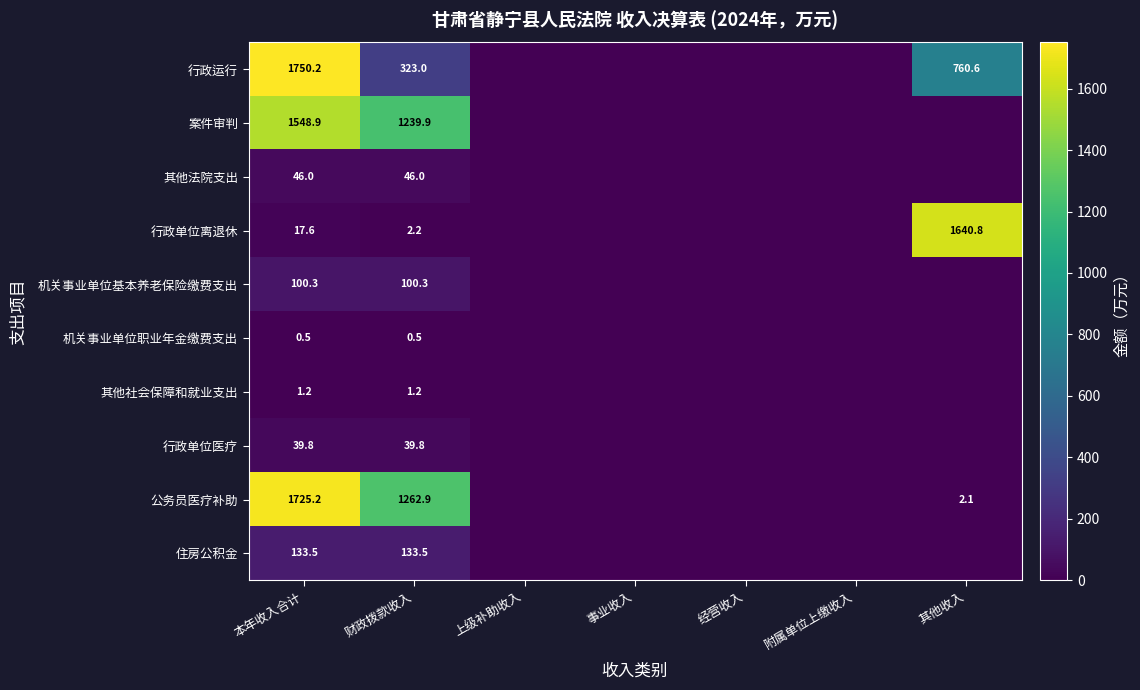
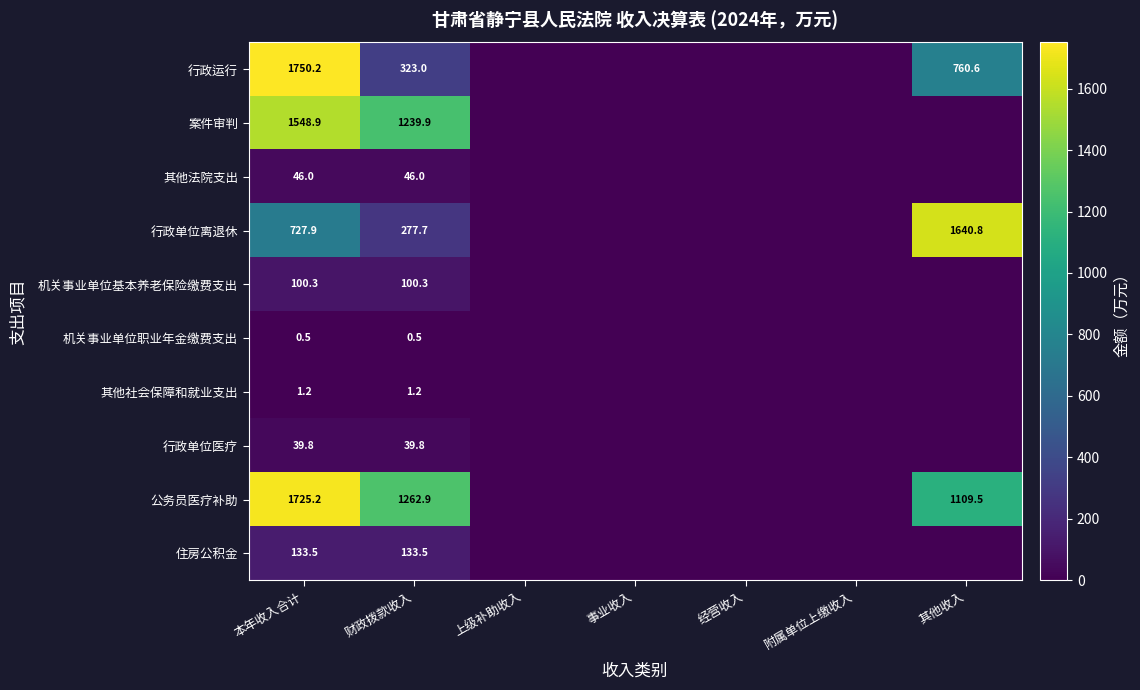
行政单位离退休, 本年收入合计: 17.6 -> 727.9
行政单位离退休, 财政拨款收入: 2.2 -> 277.7
公务员医疗补助, 其他收入: 2.1 -> 1109.5
